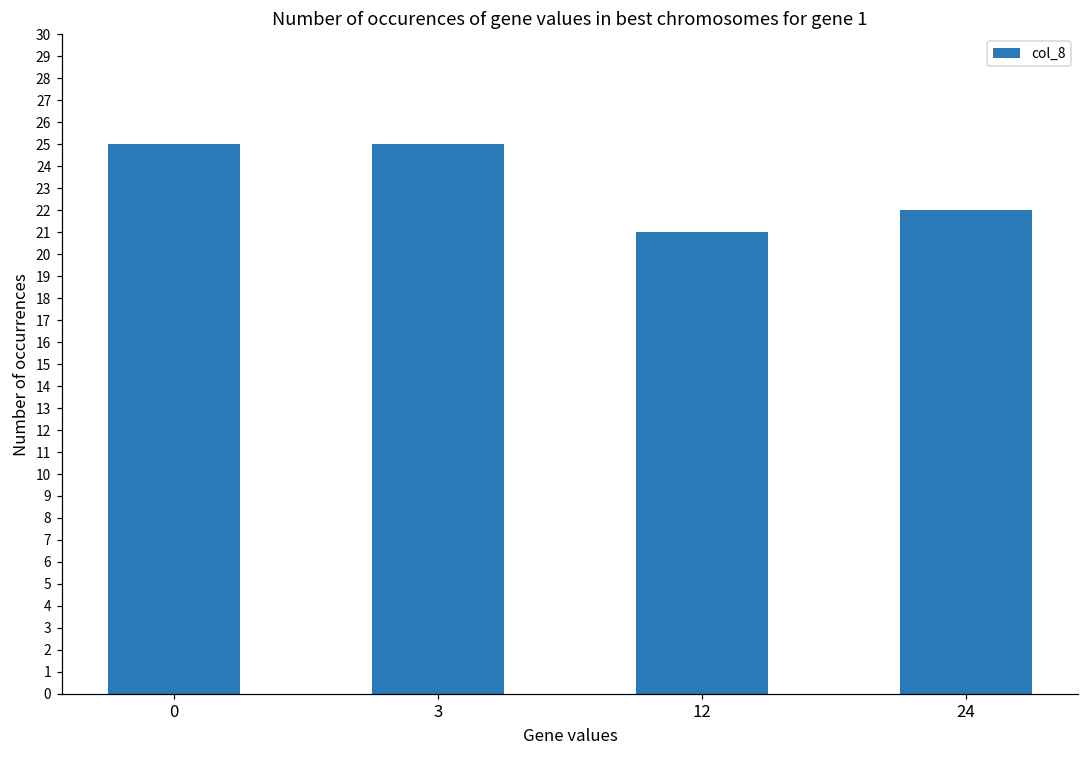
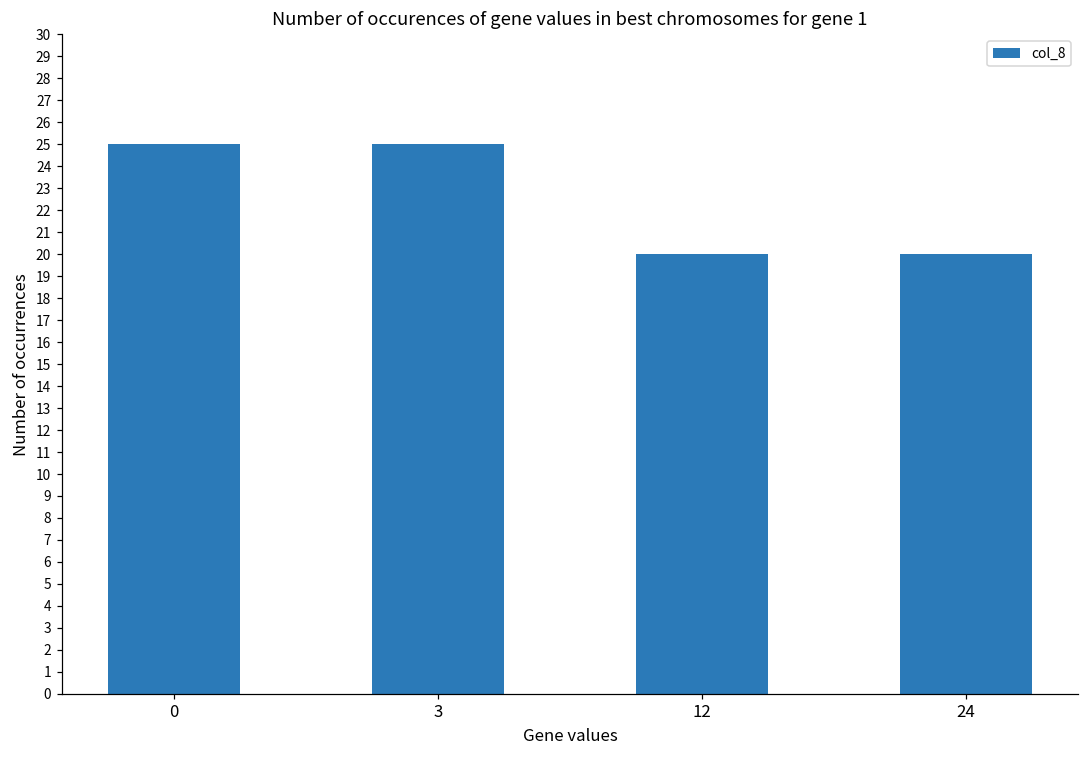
12: 21 -> 20
24: 22 -> 20
